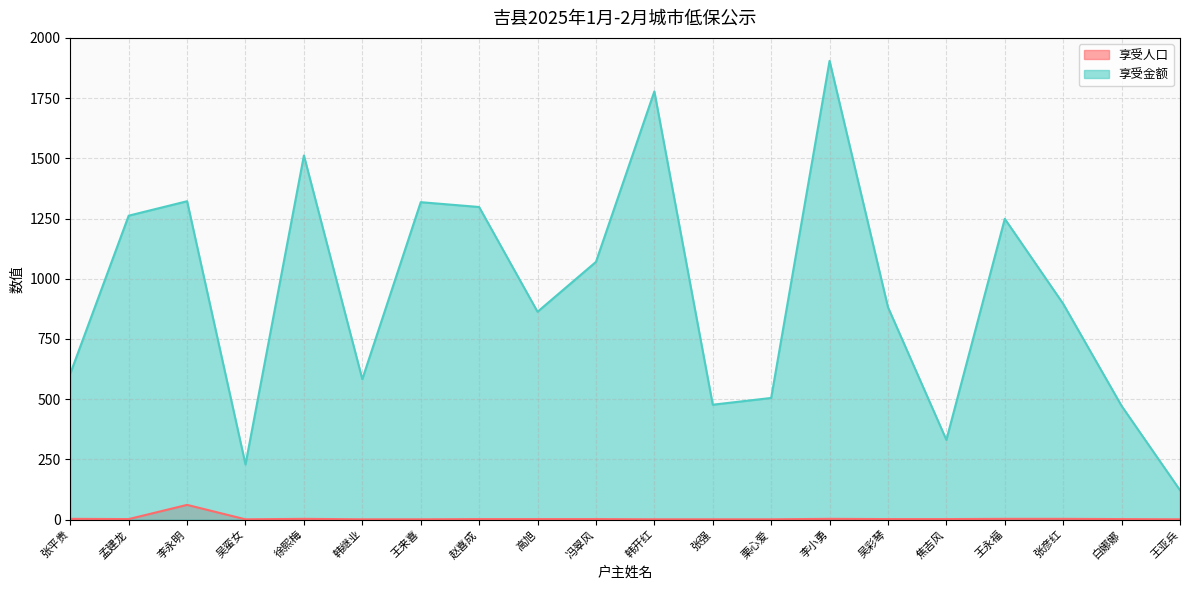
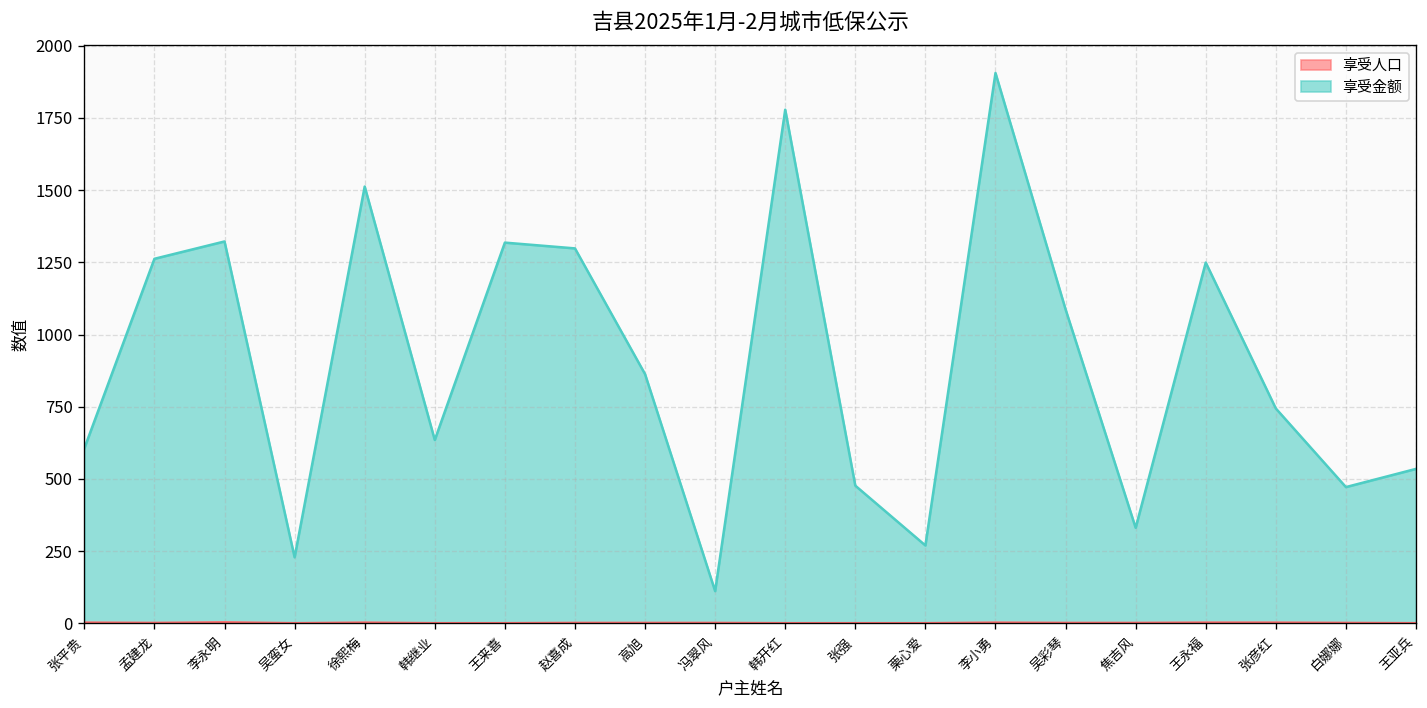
享受人口, 李永明: 60 -> 0
享受金额, 韩继业: 580 -> 640
享受金额, 冯翠风: 1070 -> 110
享受金额, 栗心爱: 510 -> 270
享受金额, 吴彩琴: 880 -> 1090
享受金额, 张彦红: 900 -> 740
享受金额, 王亚兵: 120 -> 540
